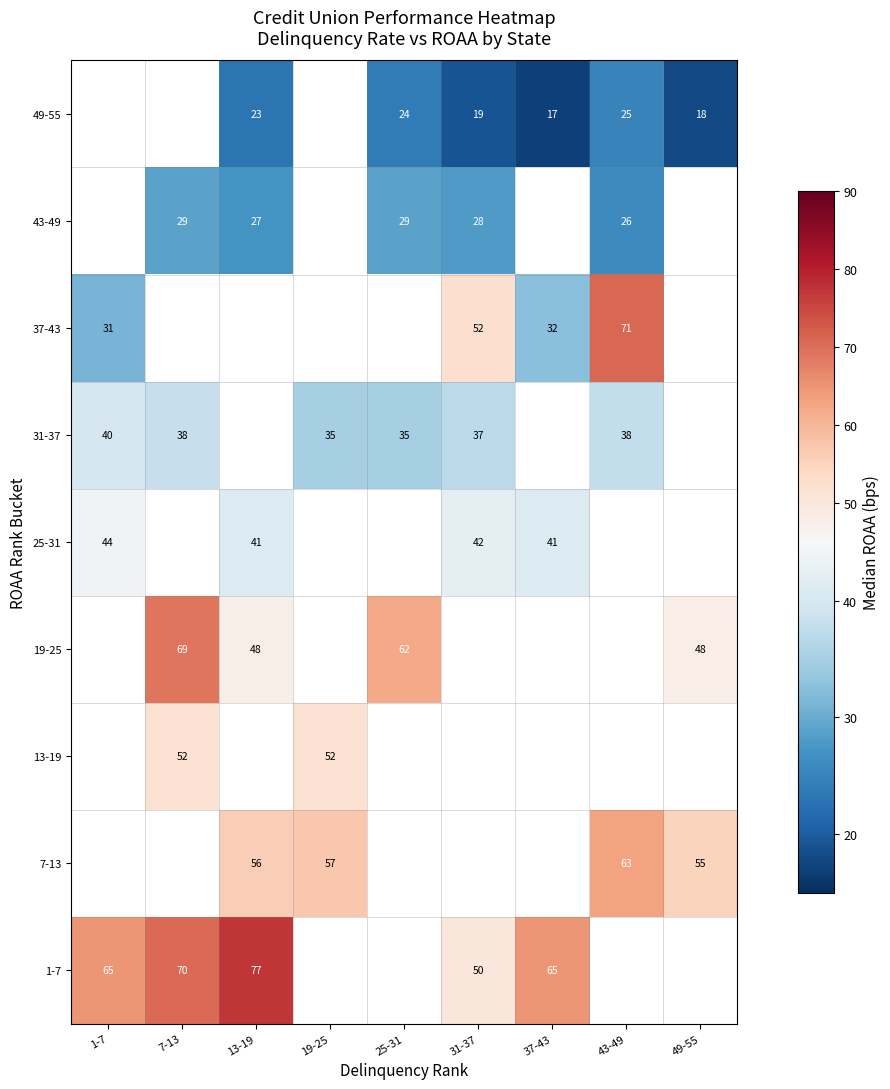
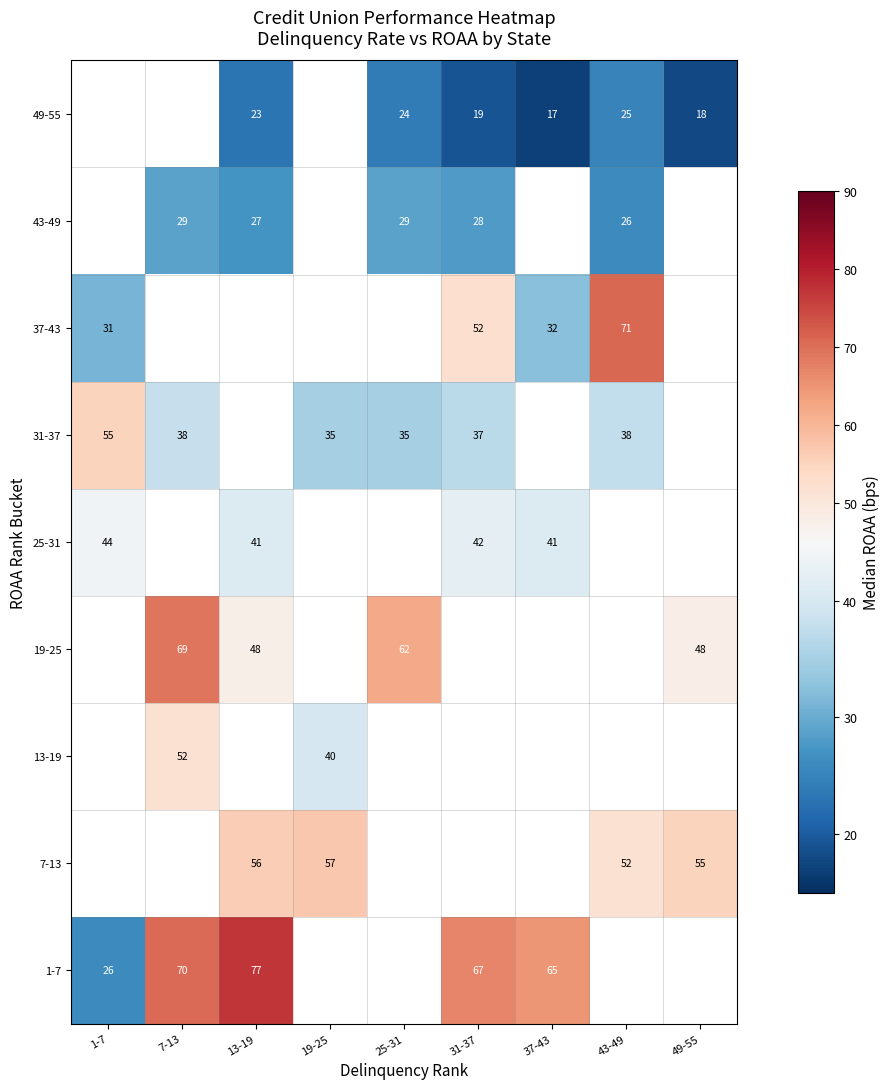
31-37, 1-7: 40 -> 55
13-19, 19-25: 52 -> 40
7-13, 43-49: 63 -> 52
1-7, 1-7: 65 -> 26
1-7, 31-37: 50 -> 67
